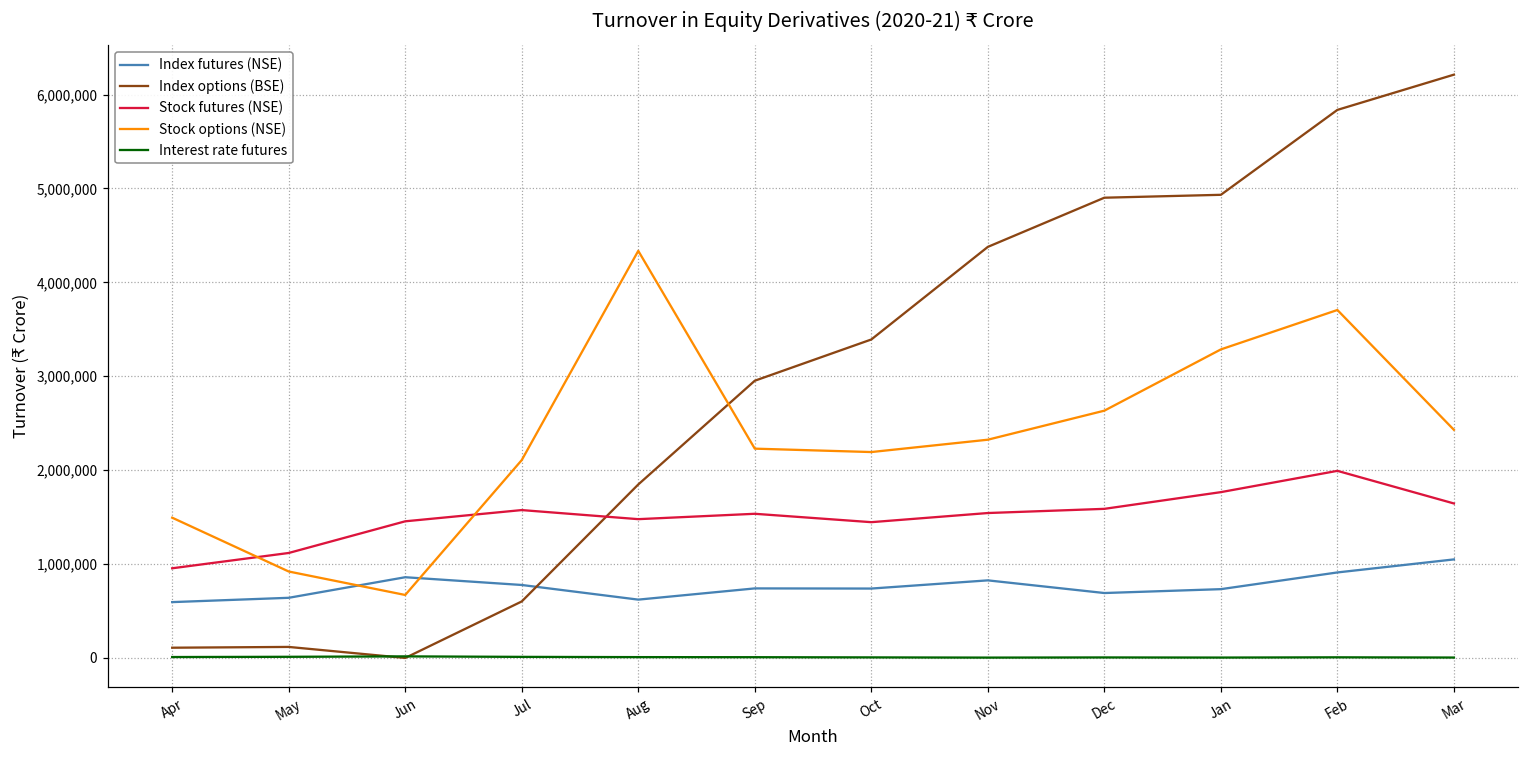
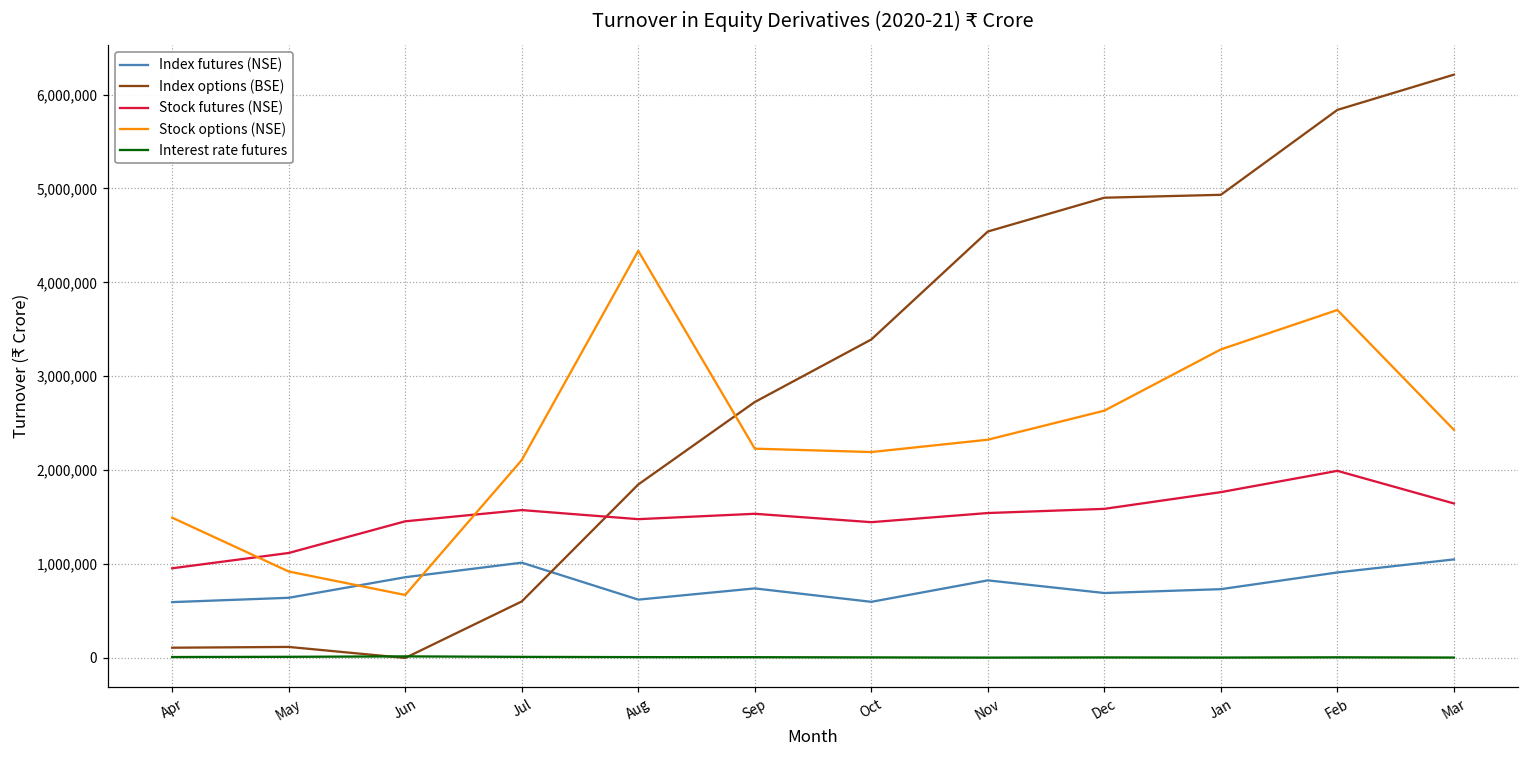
Index futures (NSE), Jul: 800,000 -> 1,000,000
Index options (BSE), Sep: 3,000,000 -> 2,700,000
Index futures (NSE), Oct: 700,000 -> 600,000
Index options (BSE), Nov: 4,400,000 -> 4,500,000
